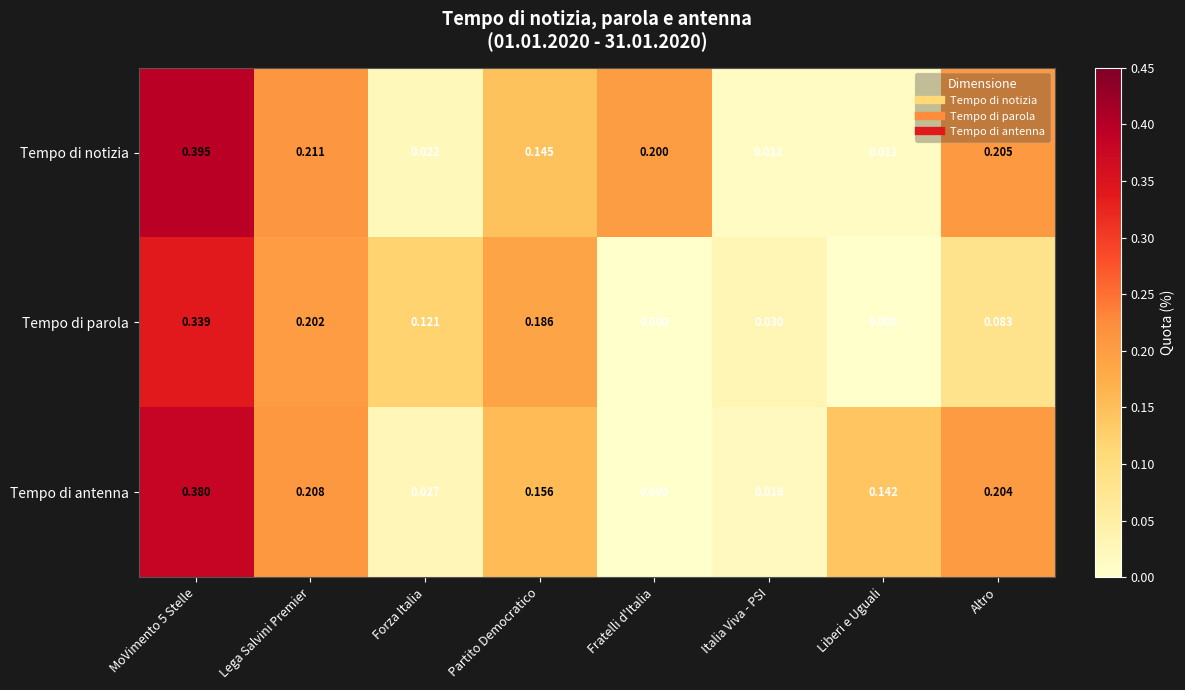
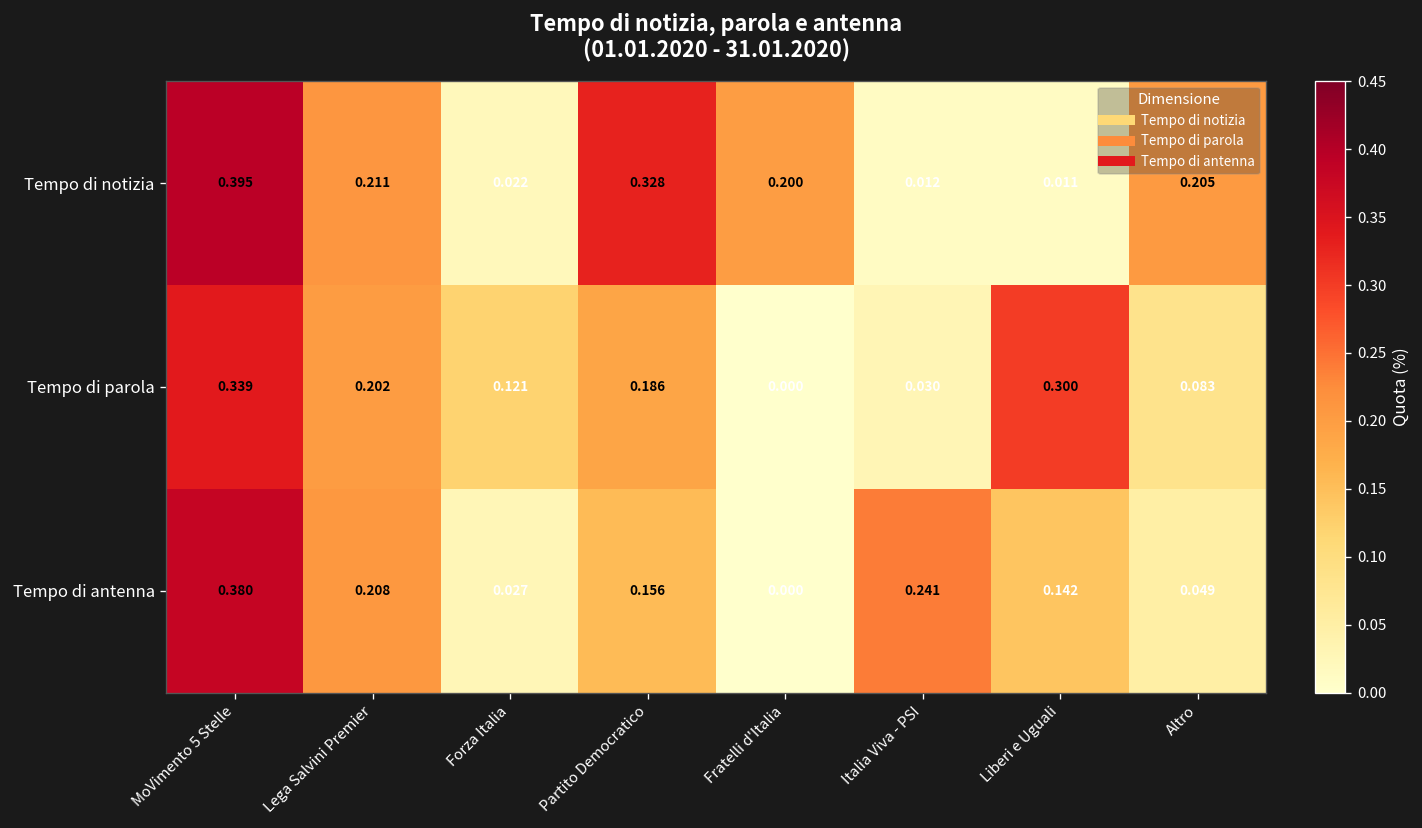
Tempo di notizia, Partito Democratico: 0.145 -> 0.328
Tempo di parola, Liberi e Uguali: 0.000 -> 0.300
Tempo di antenna, Italia Viva - PSI: 0.016 -> 0.241
Tempo di antenna, Altro: 0.204 -> 0.049
